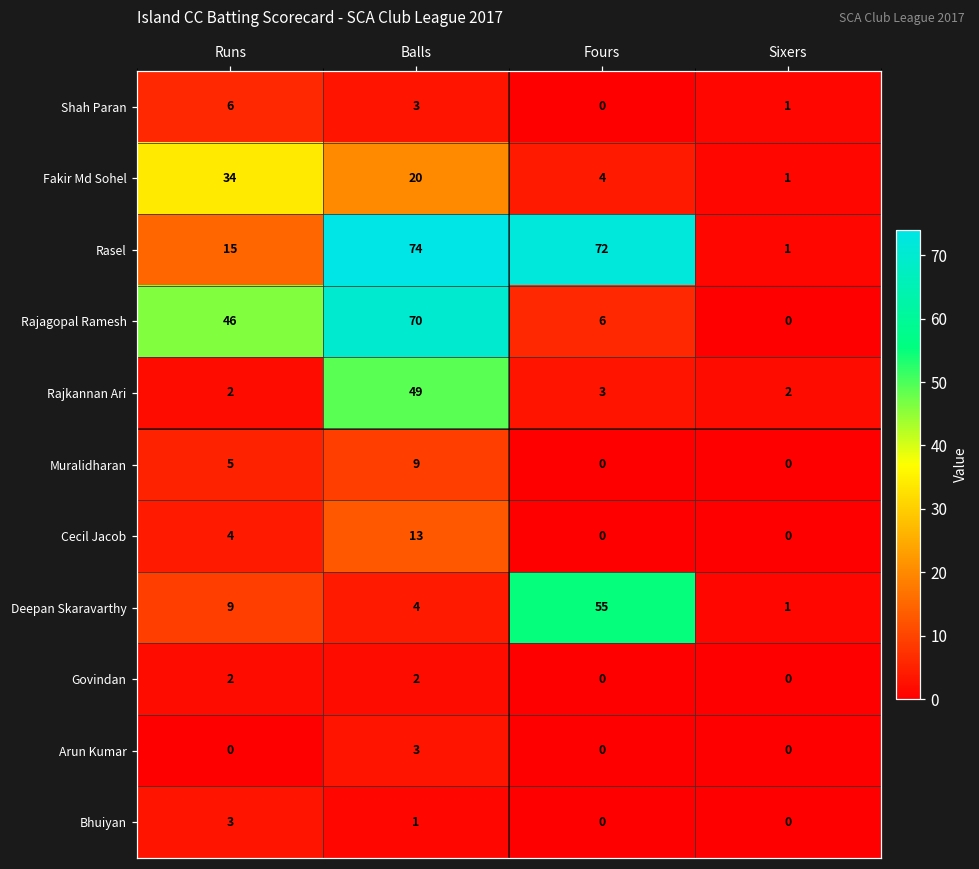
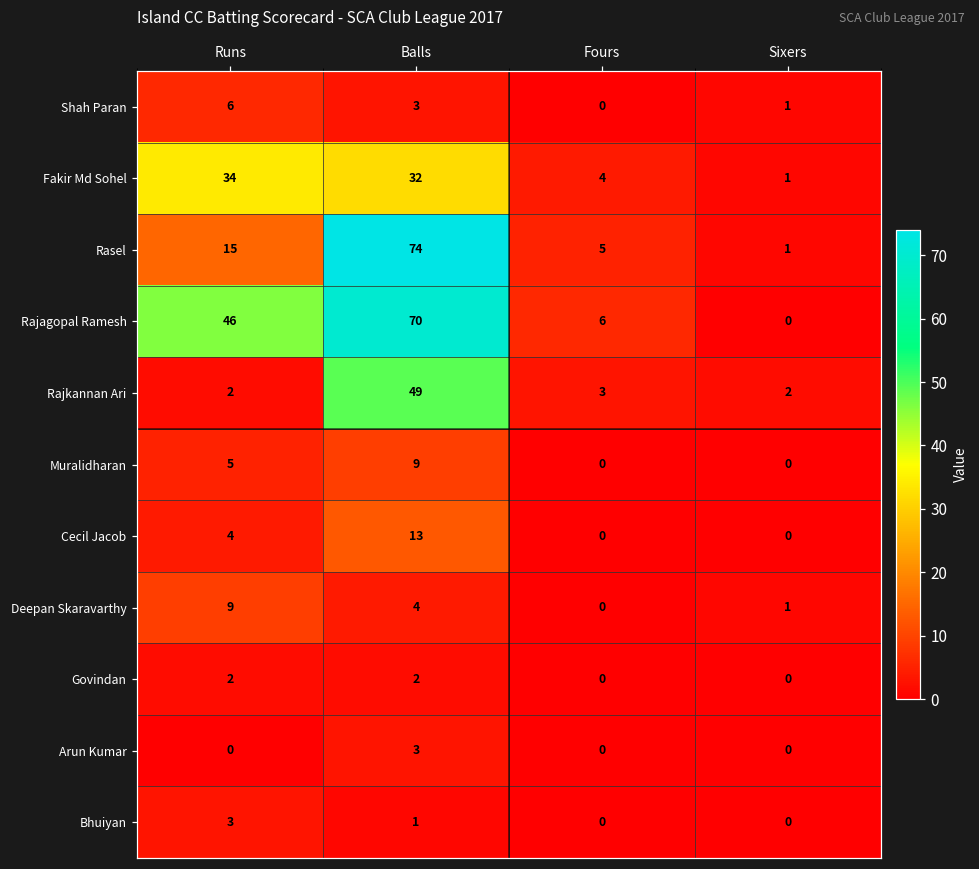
Fakir Md Sohel, Balls: 20 -> 32
Rasel, Fours: 72 -> 5
Deepan Skaravarthy, Fours: 55 -> 0
